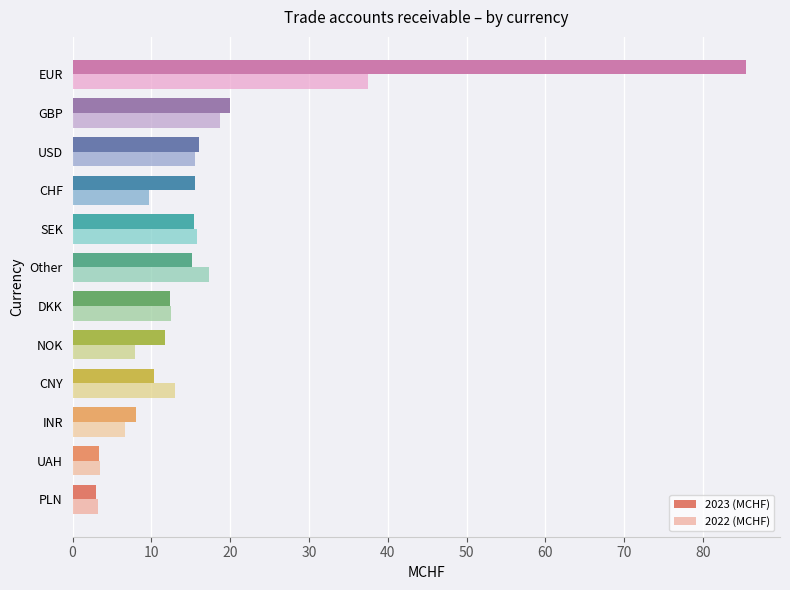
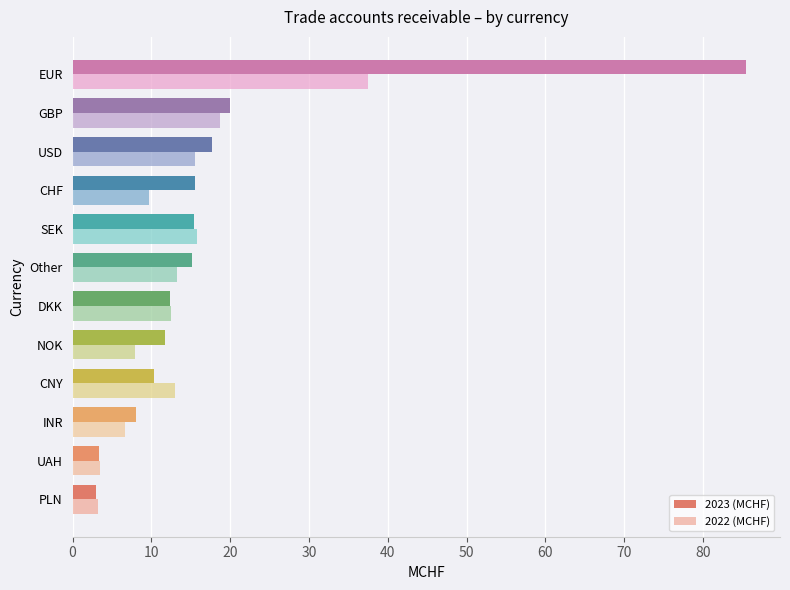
2023 (MCHF), USD: 16 -> 18
2022 (MCHF), Other: 17 -> 13
